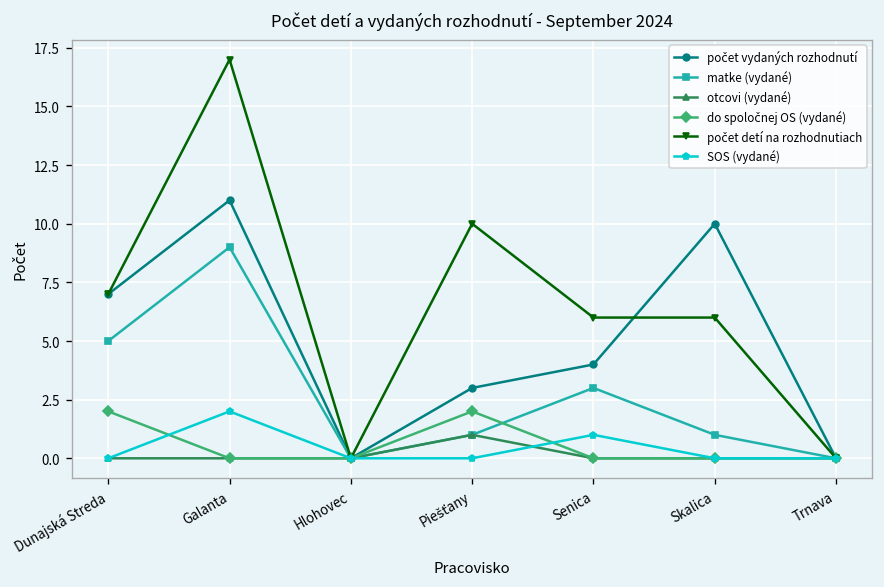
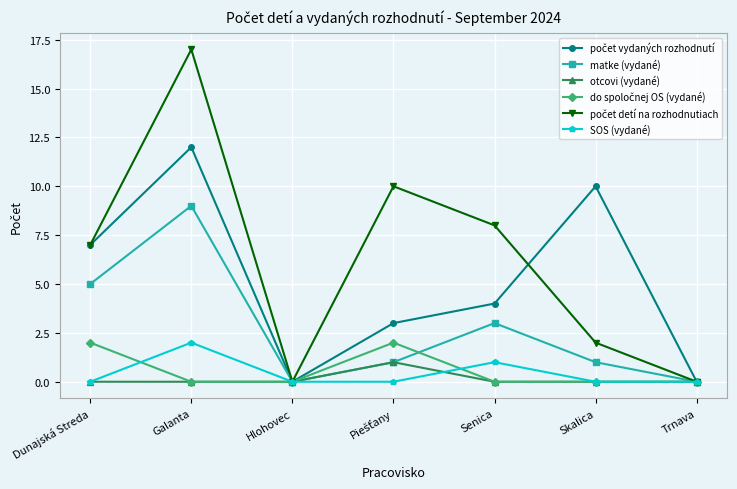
počet vydaných rozhodnutí, Galanta: 11 -> 12
počet detí na rozhodnutiach, Senica: 6 -> 8
počet detí na rozhodnutiach, Skalica: 6 -> 2
